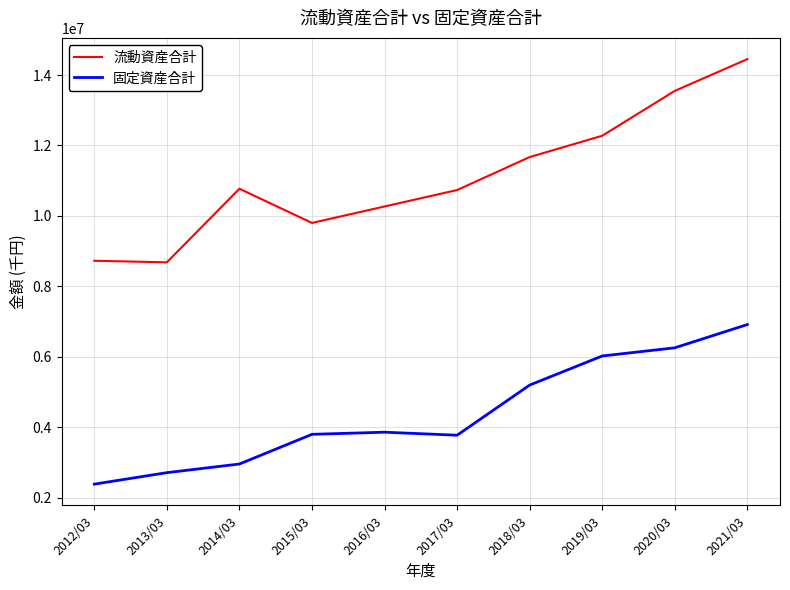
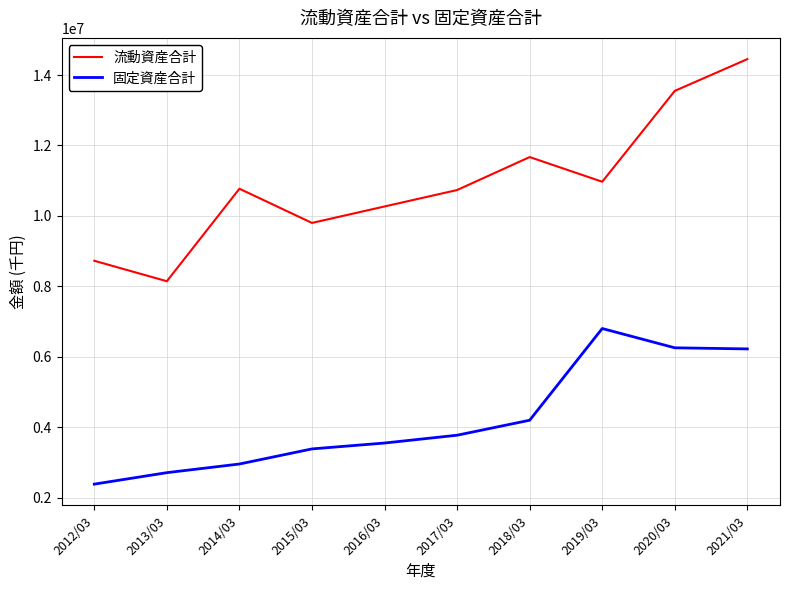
流動資産合計, 2013/03: 8700000 -> 8100000
固定資産合計, 2015/03: 3800000 -> 3400000
固定資産合計, 2016/03: 3900000 -> 3600000
固定資産合計, 2018/03: 5200000 -> 4200000
流動資産合計, 2019/03: 12300000 -> 11000000
固定資産合計, 2019/03: 6000000 -> 6800000
固定資産合計, 2021/03: 6900000 -> 6200000
